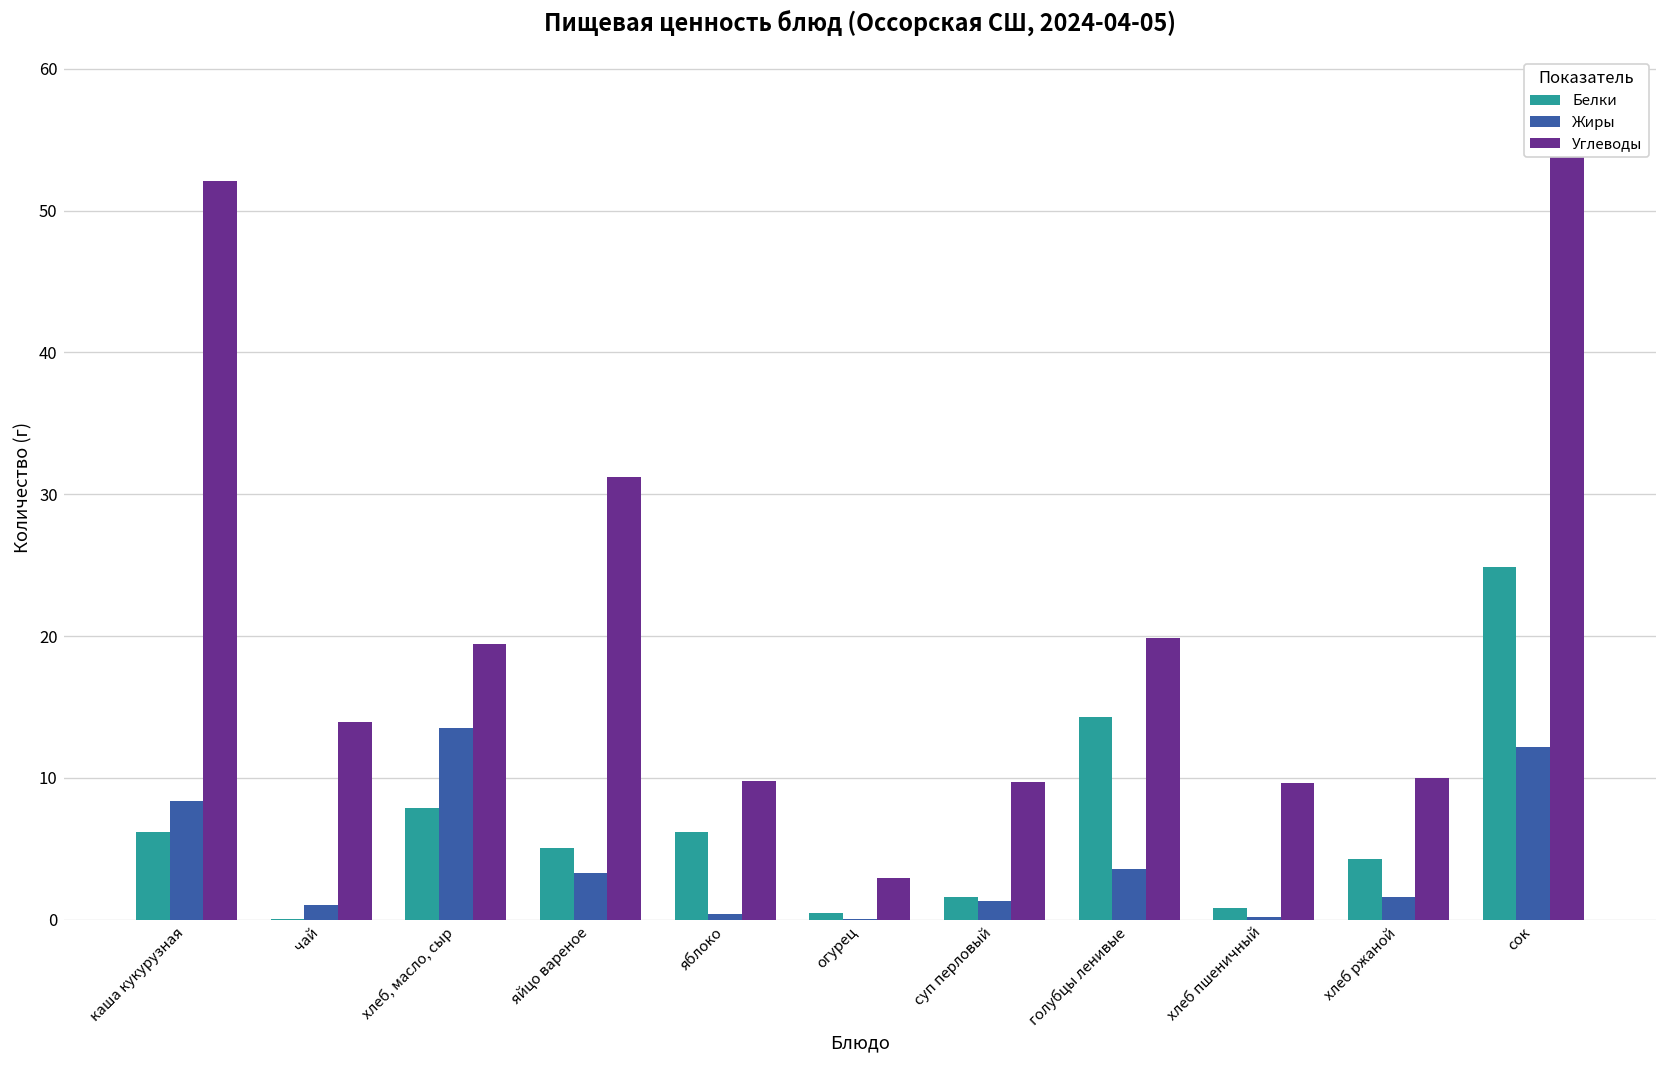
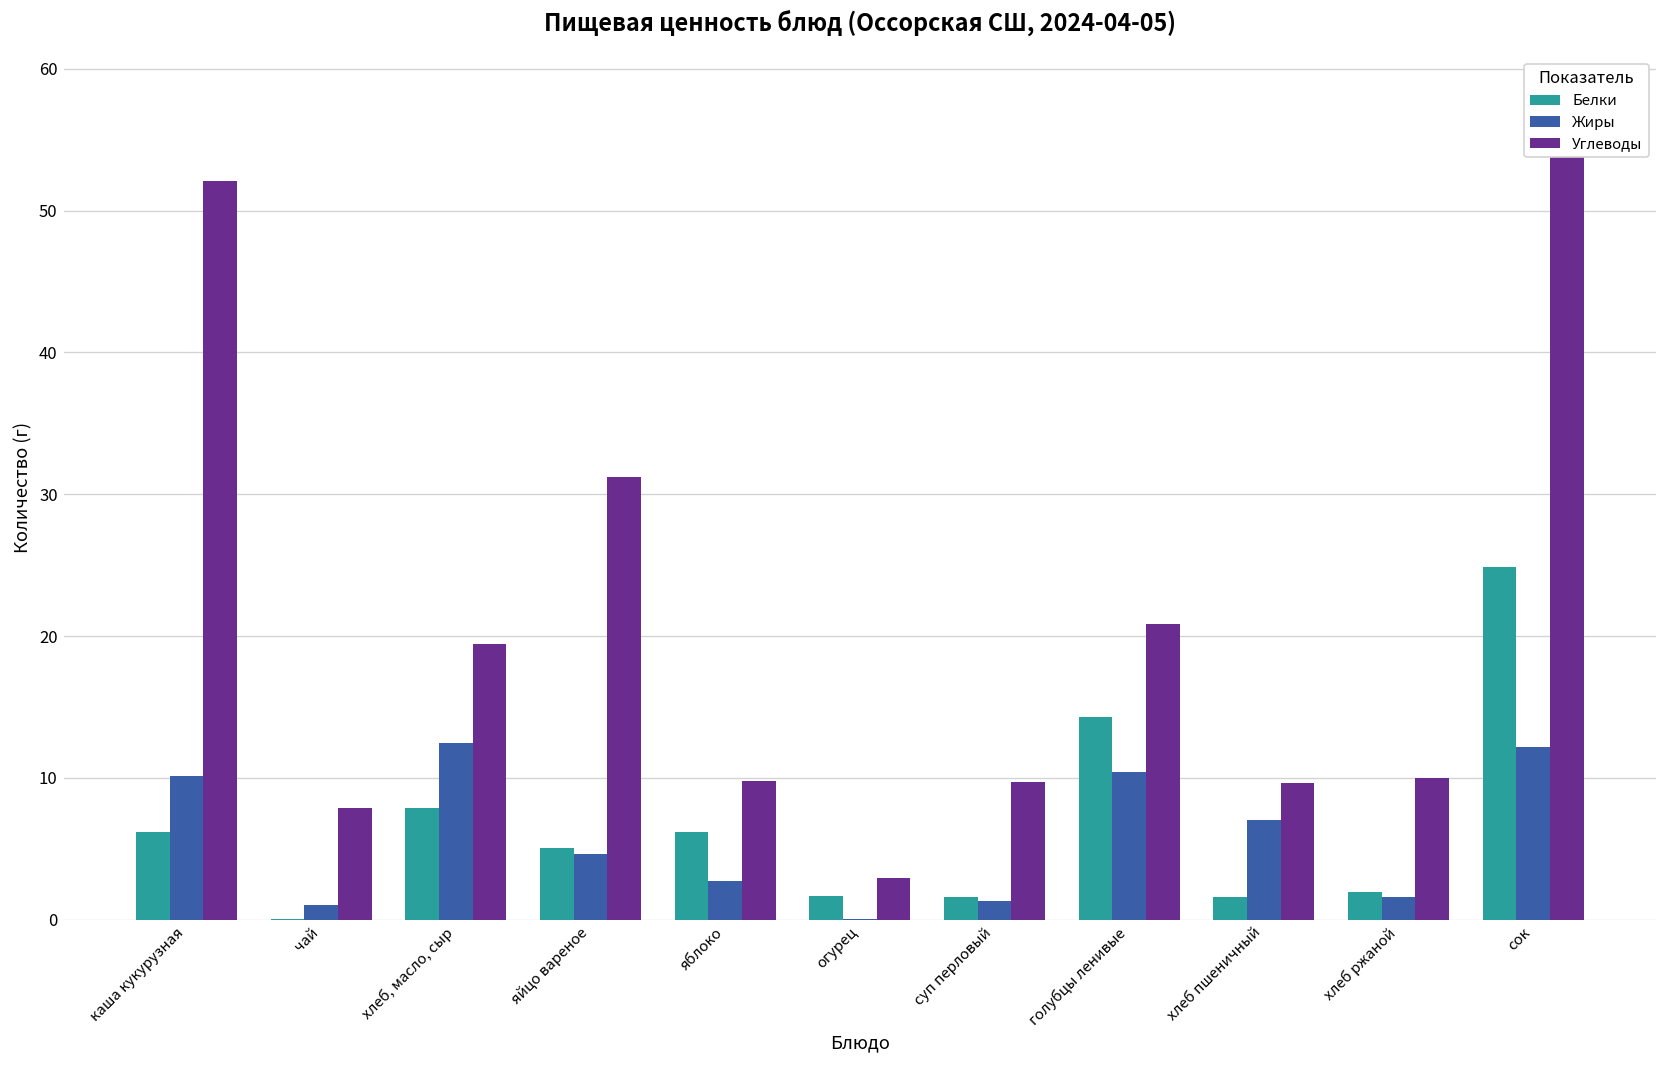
Жиры, каша кукурузная: 8.4 -> 10.1
Углеводы, чай: 14.0 -> 7.9
Жиры, хлеб, масло, сыр: 13.6 -> 12.5
Жиры, яйцо вареное: 3.3 -> 4.6
Жиры, яблоко: 0.4 -> 2.7
Белки, огурец: 0.5 -> 1.7
Жиры, голубцы ленивые: 3.6 -> 10.4
Углеводы, голубцы ленивые: 19.9 -> 20.8
Белки, хлеб пшеничный: 0.8 -> 1.6
Жиры, хлеб пшеничный: 0.2 -> 7.0
Белки, хлеб ржаной: 4.3 -> 2.0
